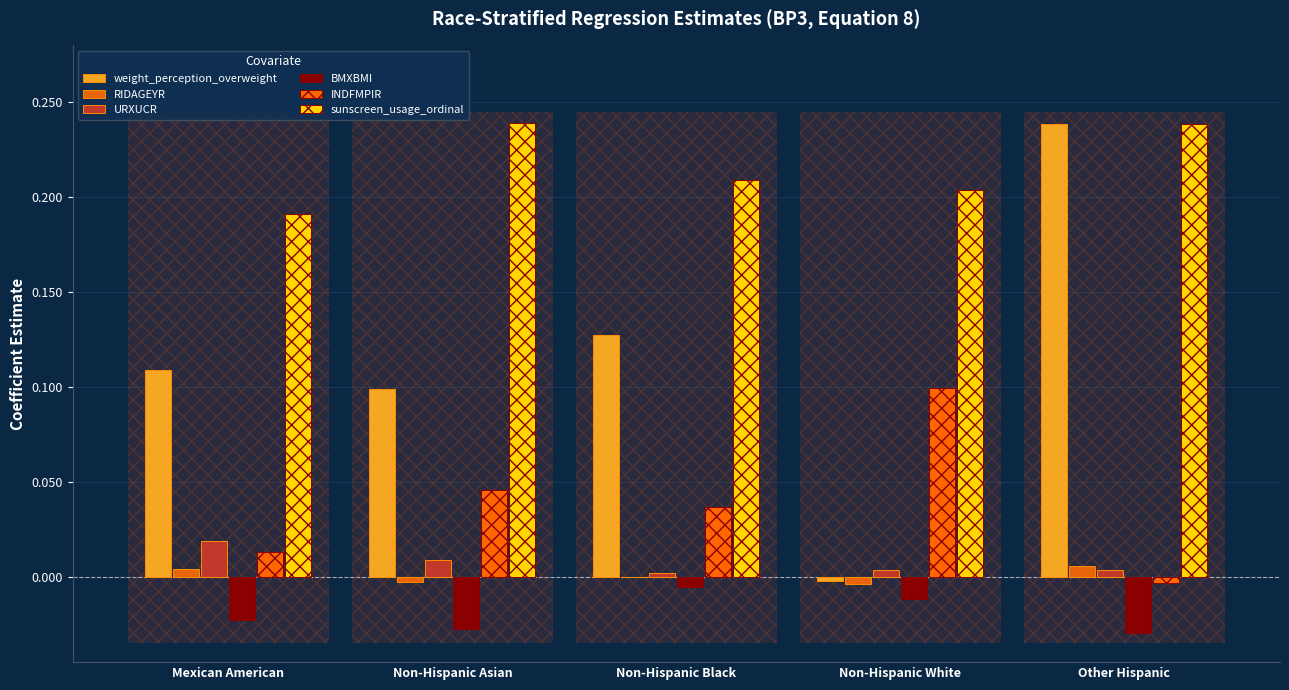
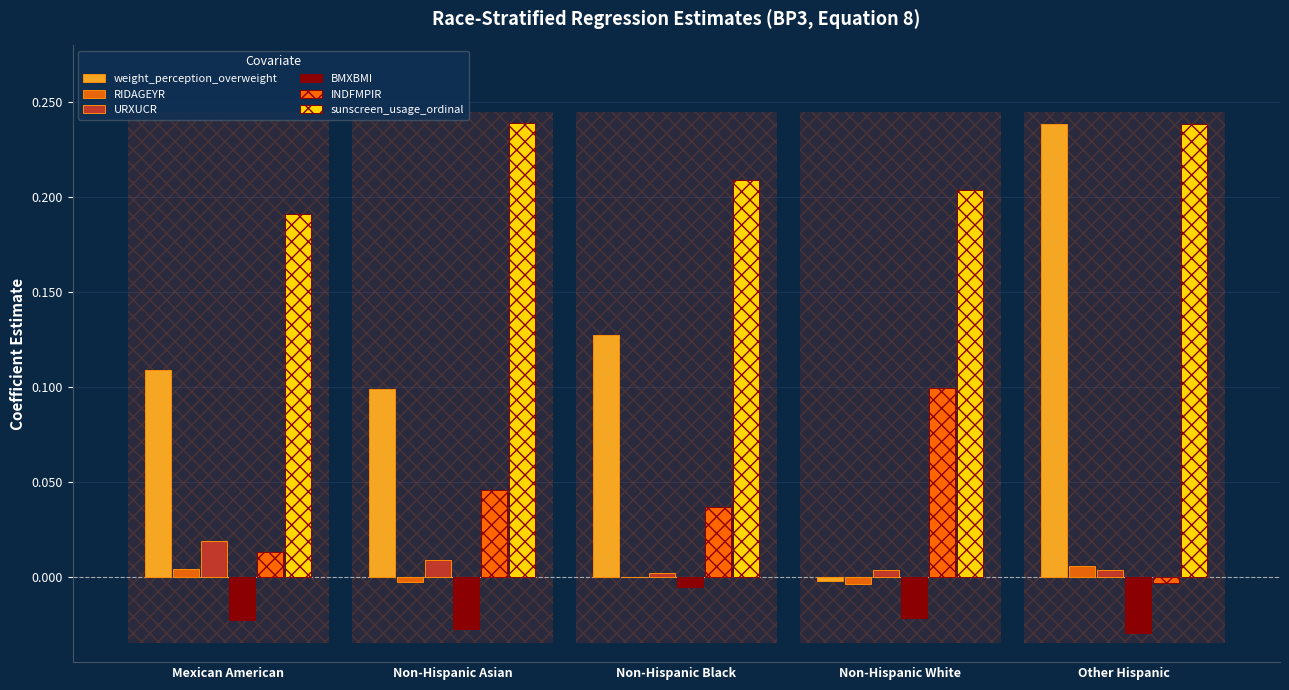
BMXBMI, Non-Hispanic White: -0.011 -> -0.022
